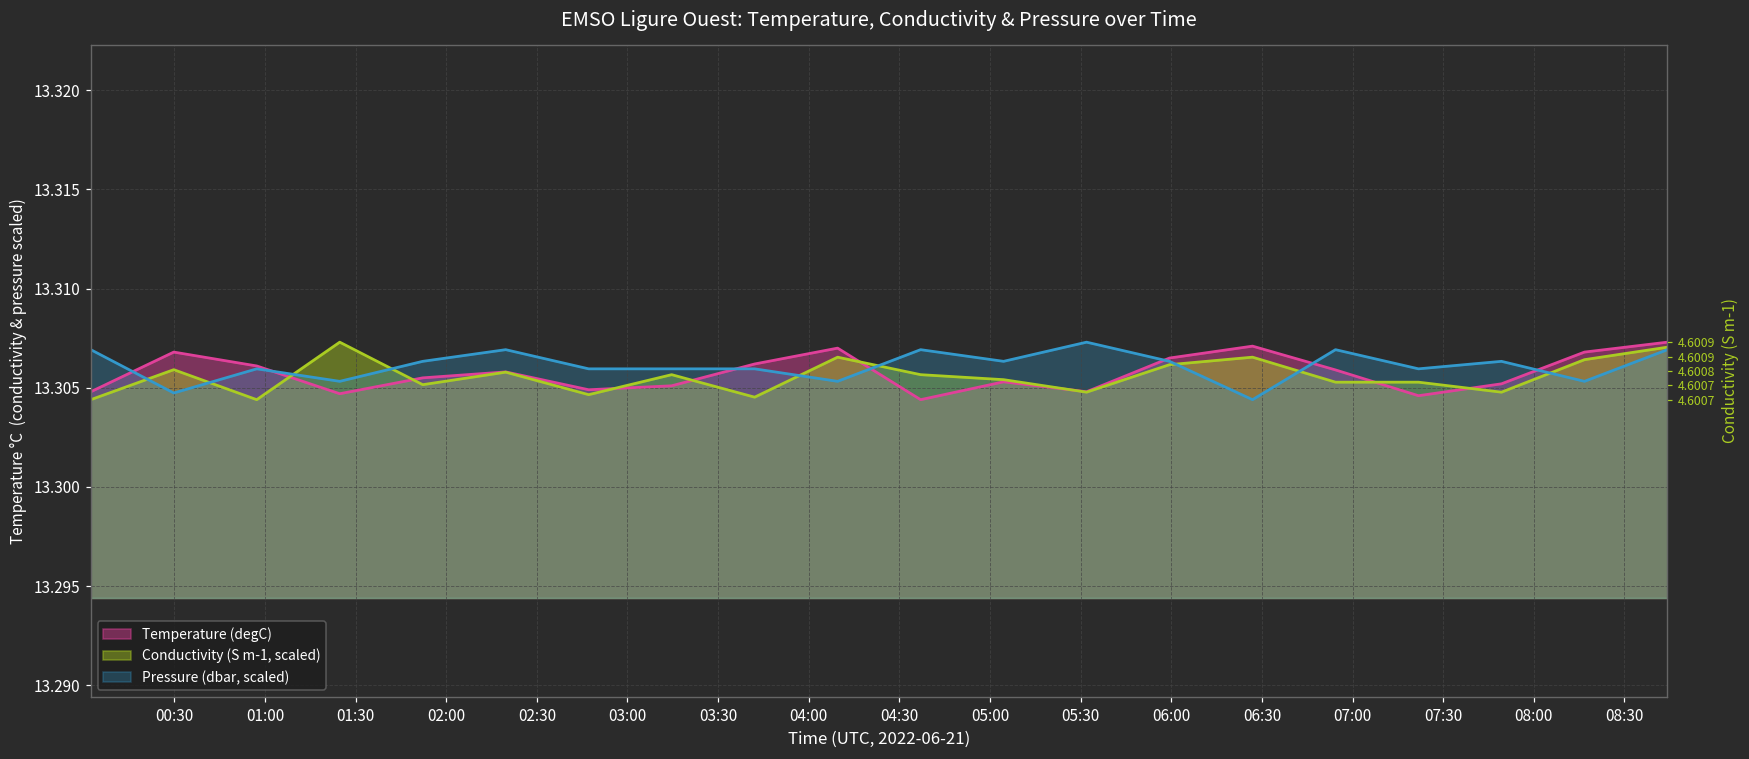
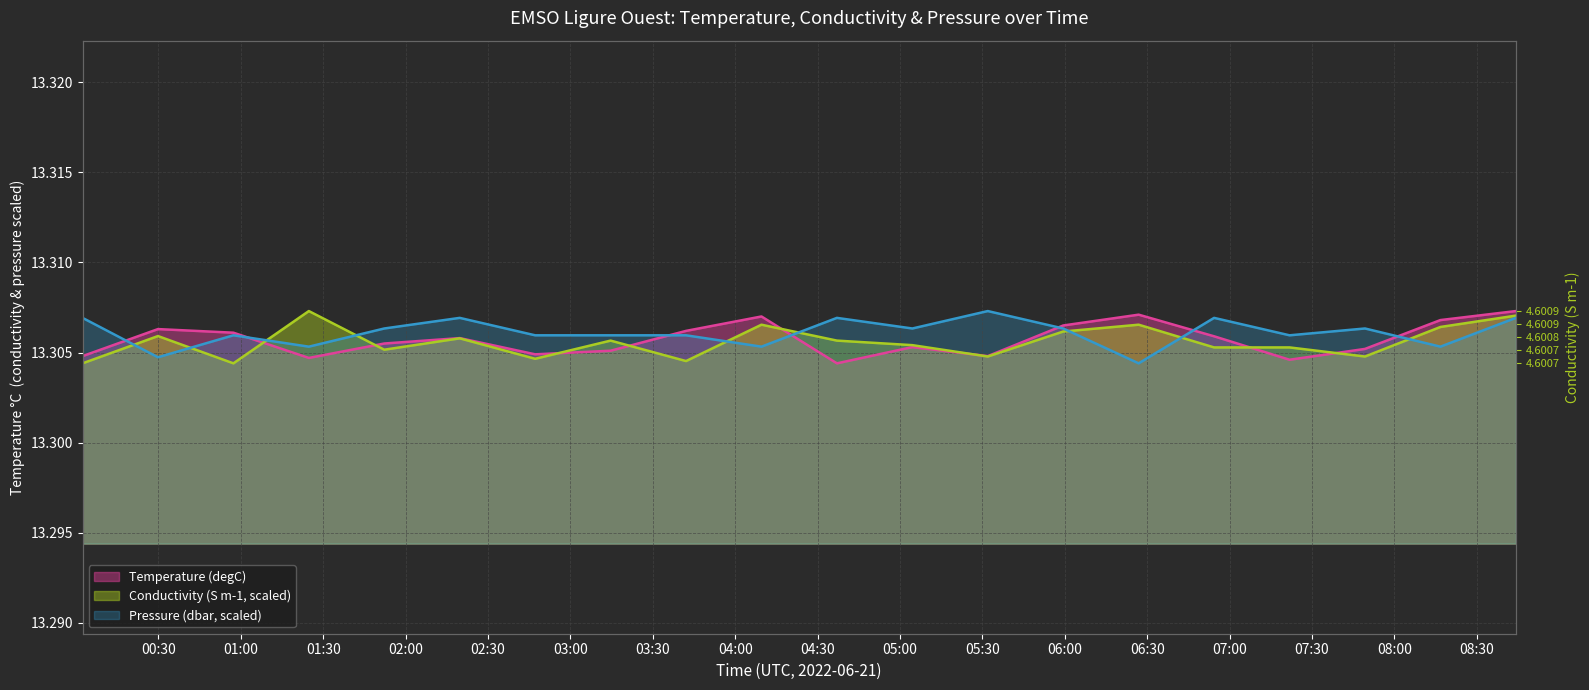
Temperature (degC), 00:30: 13.3068 -> 13.3063
